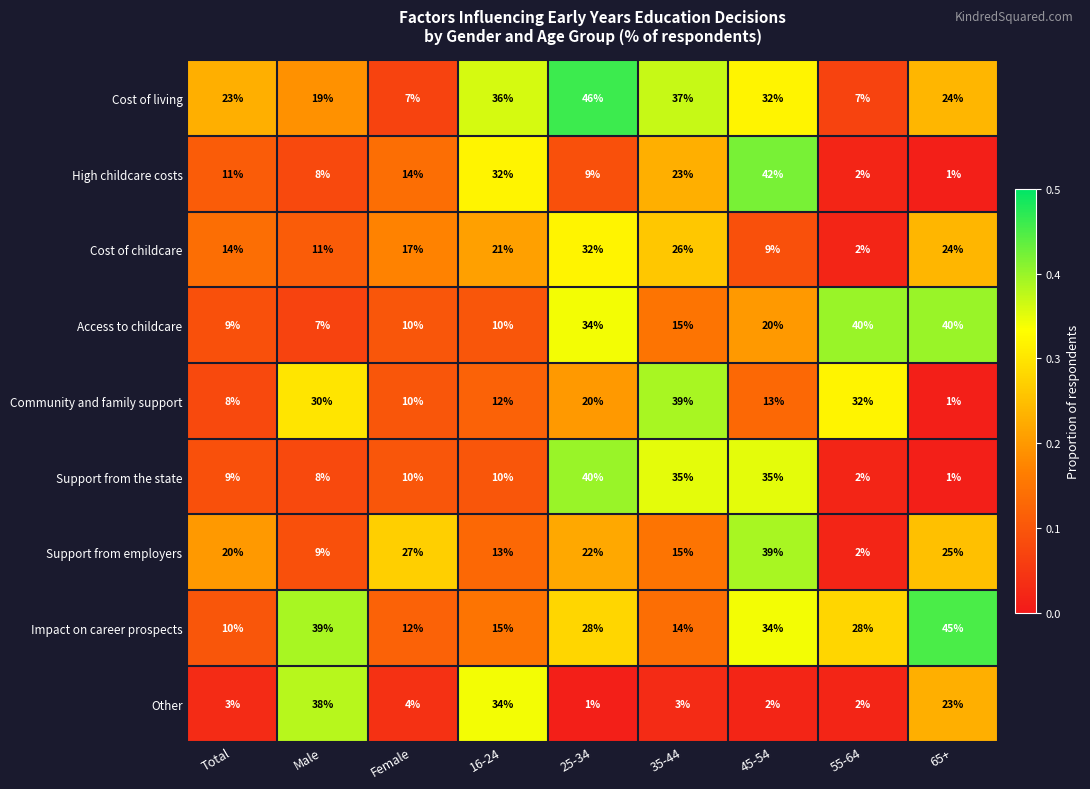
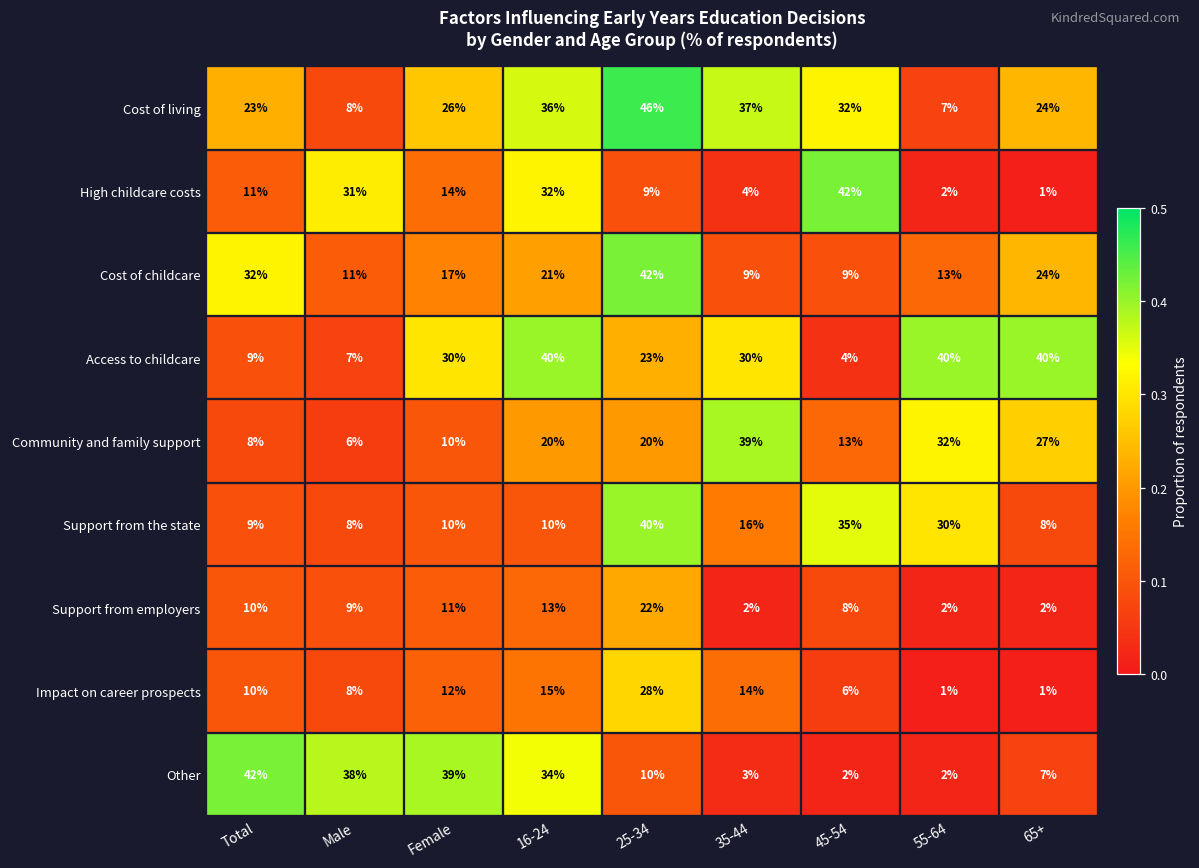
Cost of living, Male: 19% -> 8%
Cost of living, Female: 7% -> 26%
High childcare costs, Male: 8% -> 31%
High childcare costs, 35-44: 23% -> 4%
Cost of childcare, Total: 14% -> 32%
Cost of childcare, 25-34: 32% -> 42%
Cost of childcare, 35-44: 26% -> 9%
Cost of childcare, 55-64: 2% -> 13%
Access to childcare, Female: 10% -> 30%
Access to childcare, 16-24: 10% -> 40%
Access to childcare, 25-34: 34% -> 23%
Access to childcare, 35-44: 15% -> 30%
Access to childcare, 45-54: 20% -> 4%
Community and family support, Male: 30% -> 6%
Community and family support, 16-24: 12% -> 20%
Community and family support, 65+: 1% -> 27%
Support from the state, 35-44: 35% -> 16%
Support from the state, 55-64: 2% -> 30%
Support from the state, 65+: 1% -> 8%
Support from employers, Total: 20% -> 10%
Support from employers, Female: 27% -> 11%
Support from employers, 35-44: 15% -> 2%
Support from employers, 45-54: 39% -> 8%
Support from employers, 65+: 25% -> 2%
Impact on career prospects, Male: 39% -> 8%
Impact on career prospects, 45-54: 34% -> 6%
Impact on career prospects, 55-64: 28% -> 1%
Impact on career prospects, 65+: 45% -> 1%
Other, Total: 3% -> 42%
Other, Female: 4% -> 39%
Other, 25-34: 1% -> 10%
Other, 65+: 23% -> 7%
